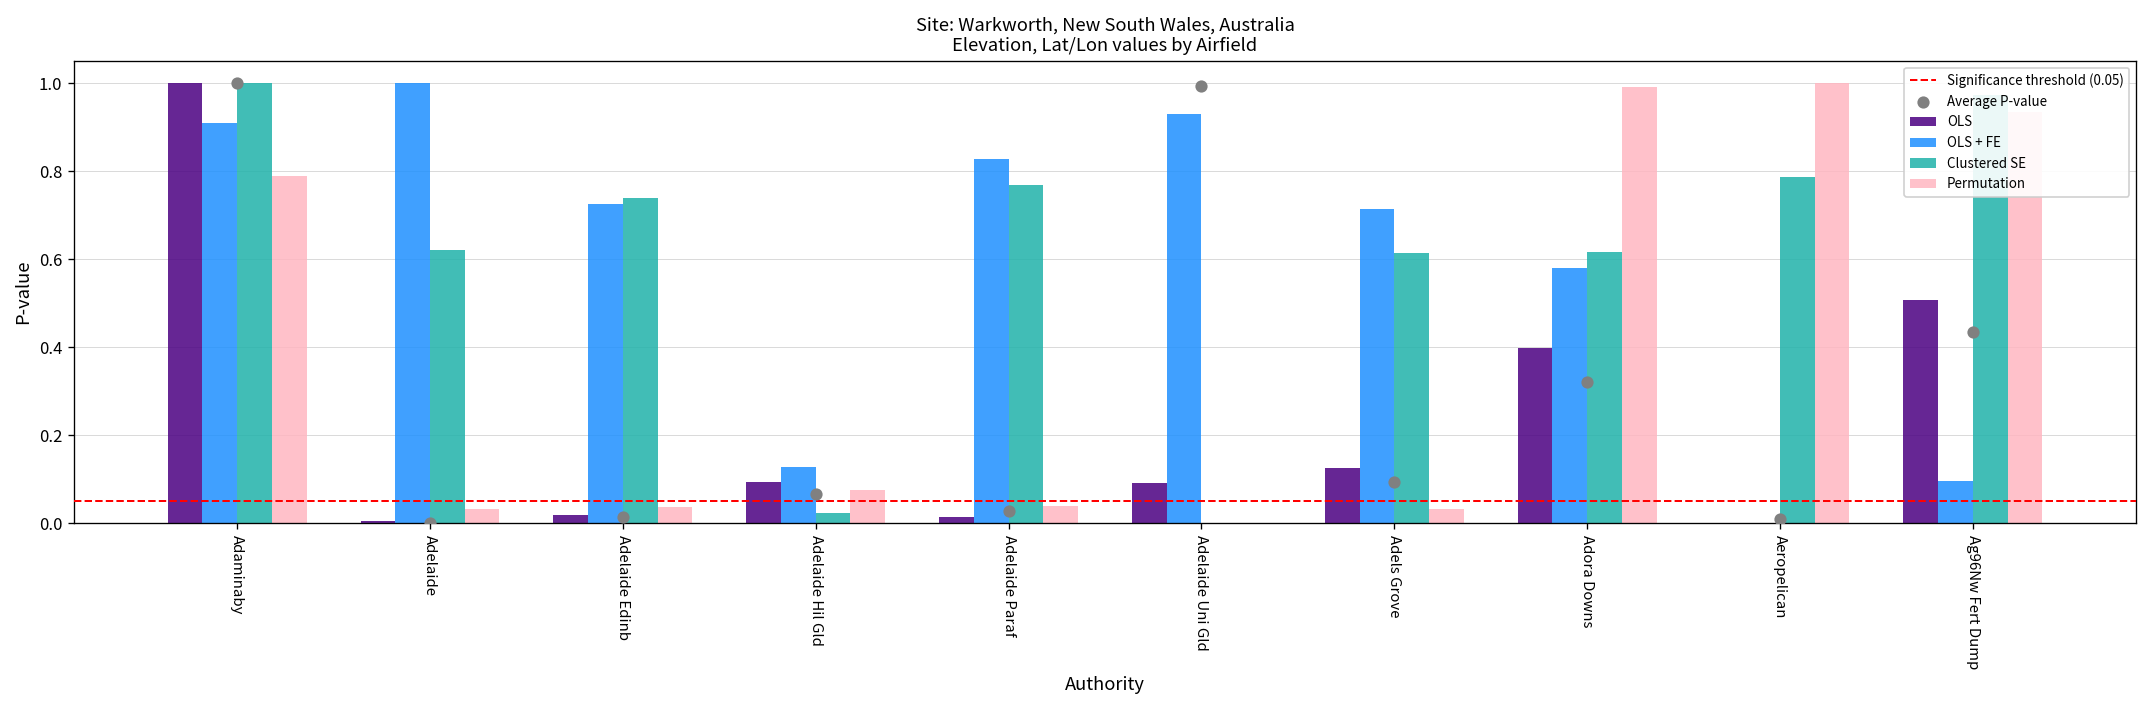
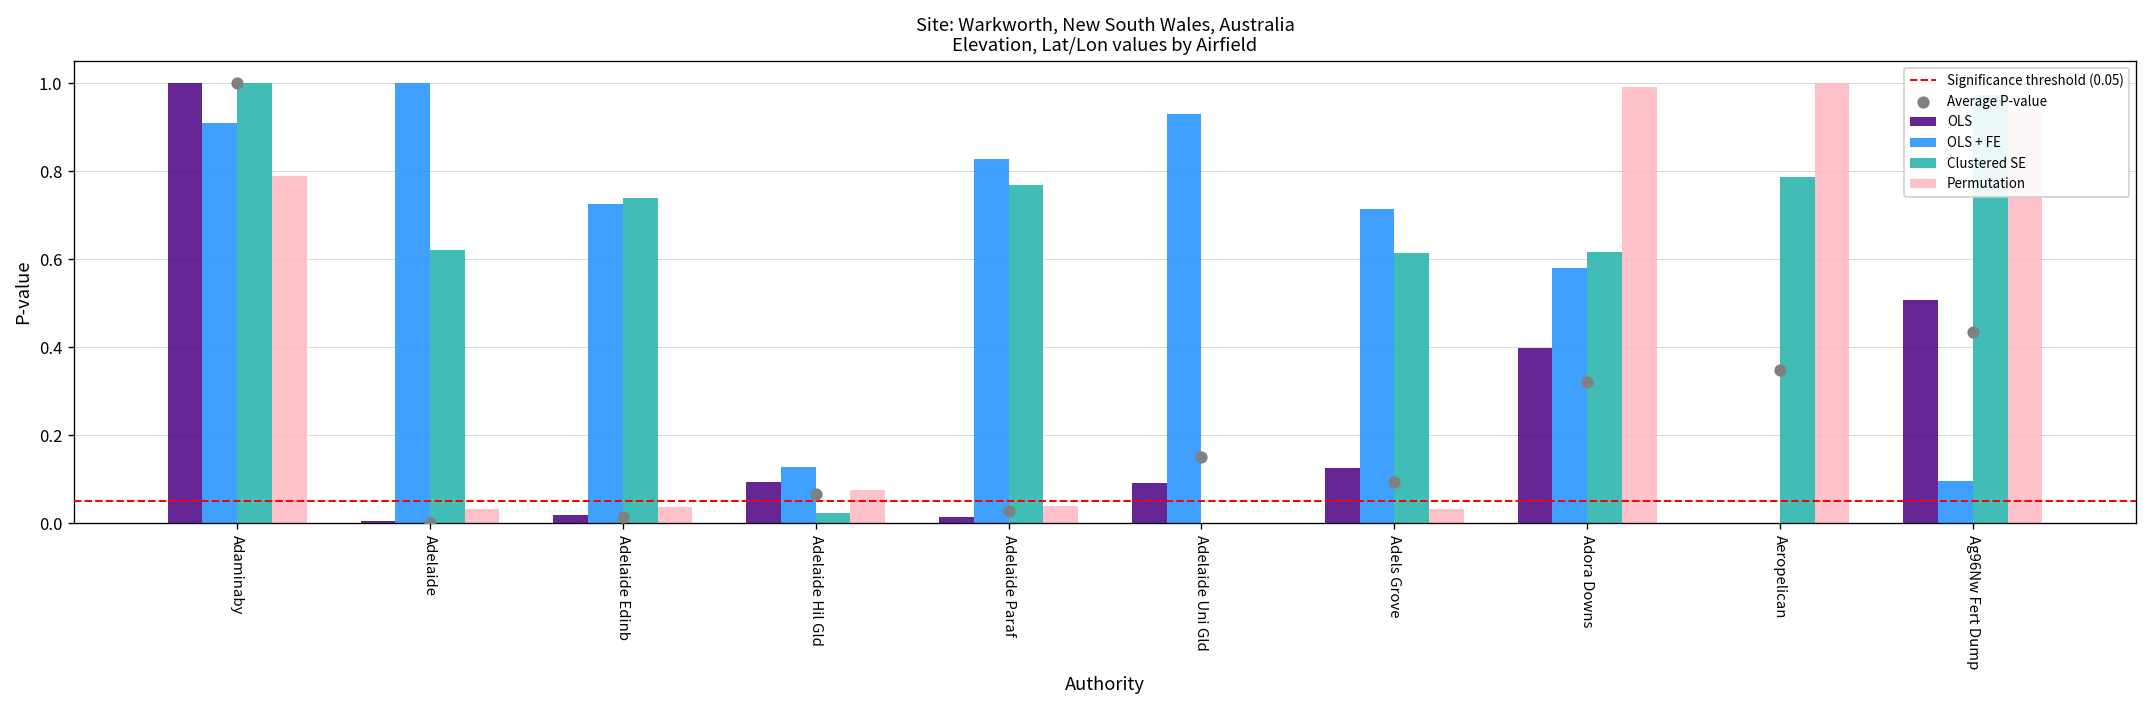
Average P-value, Adelaide Uni Gld: 0.99 -> 0.15
Average P-value, Aeropelican: 0.01 -> 0.35
